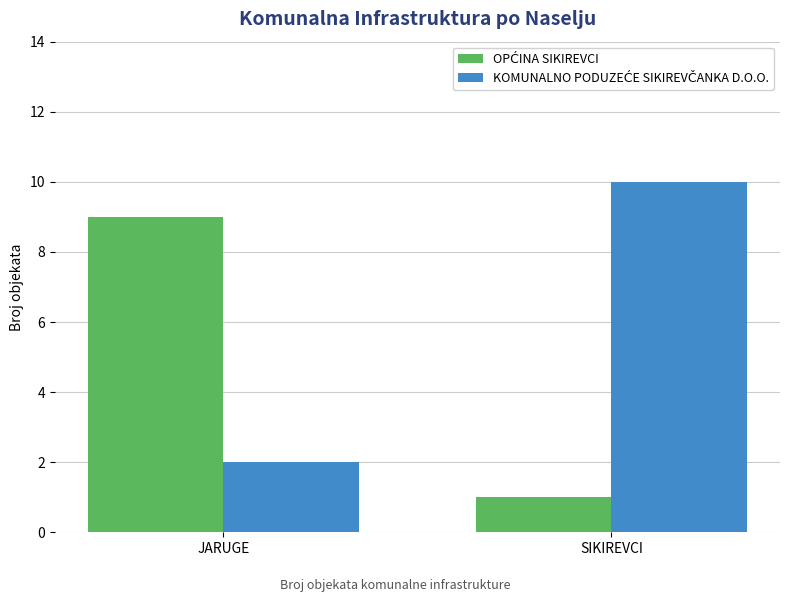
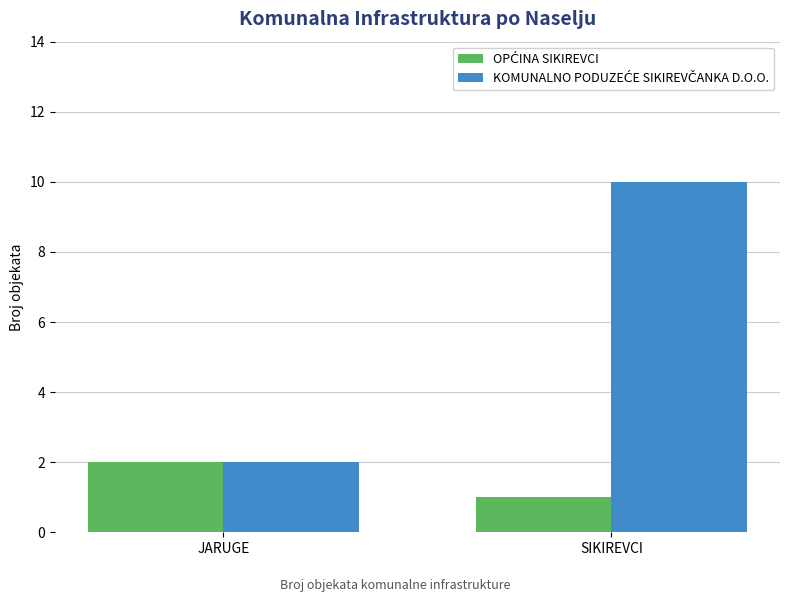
OPĆINA SIKIREVCI, JARUGE: 9 -> 2
